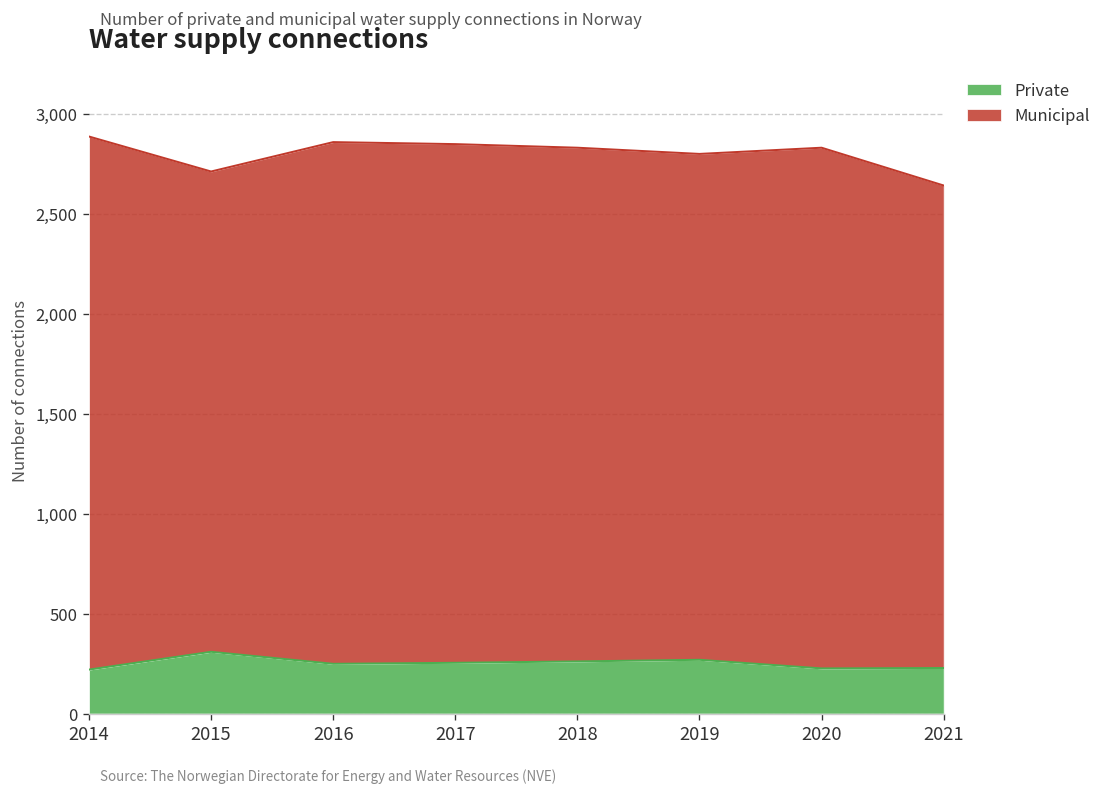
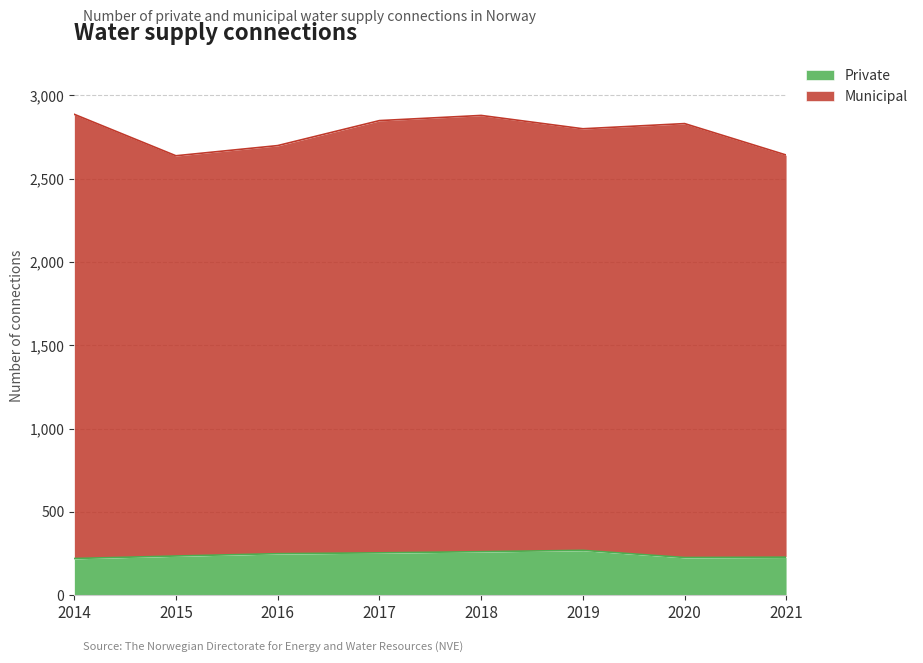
Private, 2015: 310 -> 240
Municipal, 2016: 2,610 -> 2,450
Municipal, 2018: 2,570 -> 2,620
